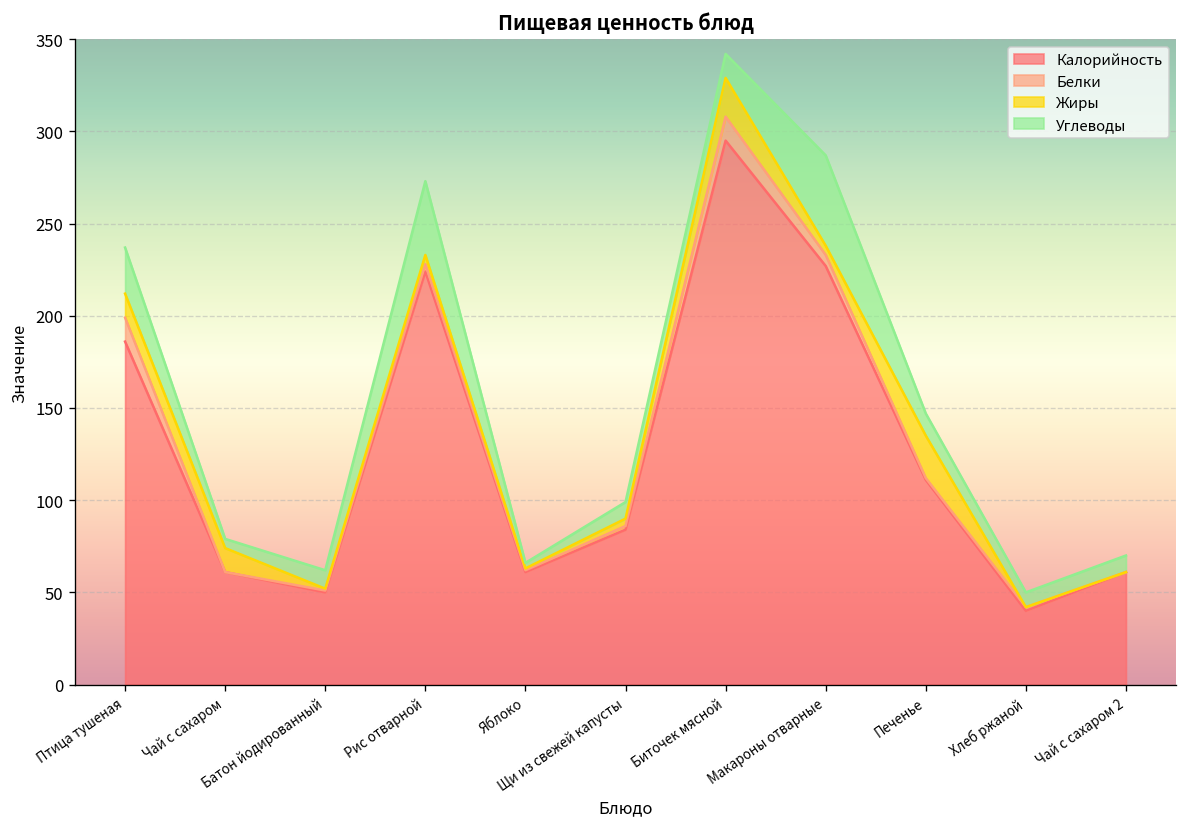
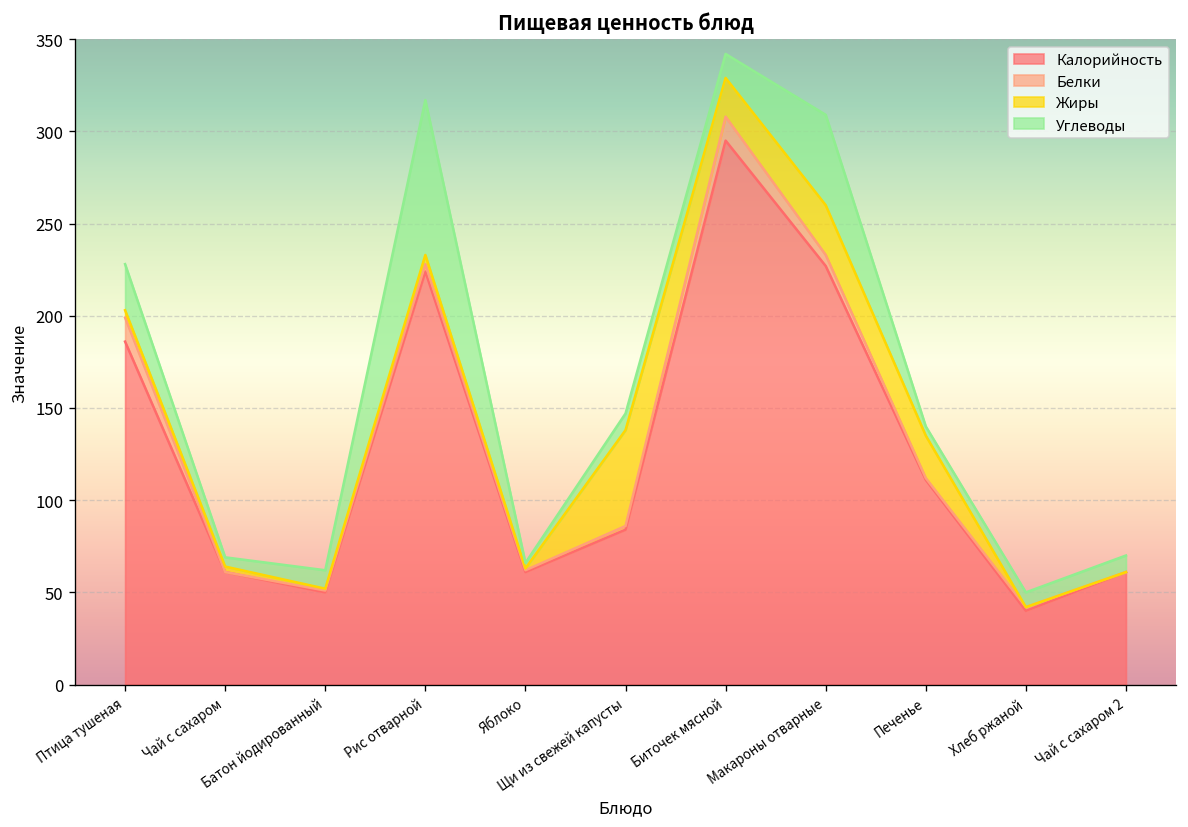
Жиры, Птица тушеная: 13 -> 4
Жиры, Чай с сахаром: 13 -> 3
Углеводы, Рис отварной: 40 -> 84
Жиры, Щи из свежей капусты: 4 -> 52
Жиры, Макароны отварные: 5 -> 27
Углеводы, Печенье: 12 -> 5
